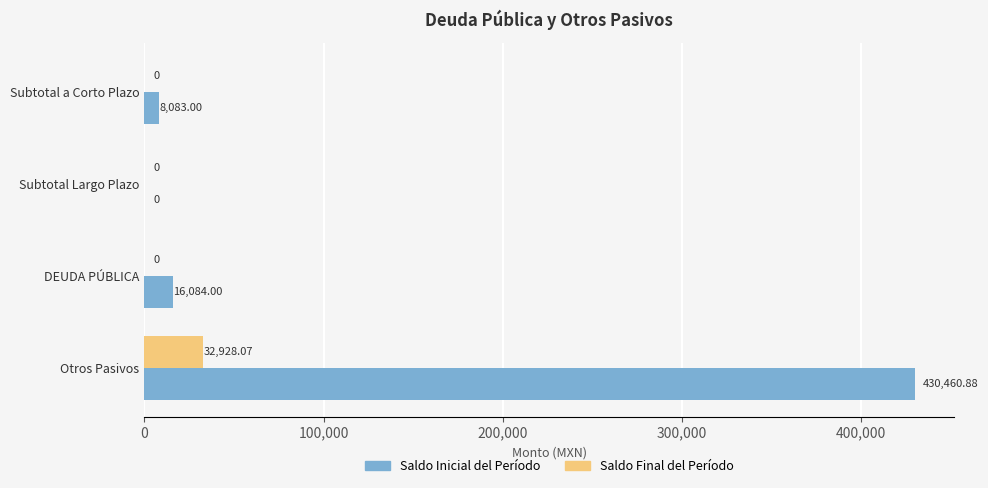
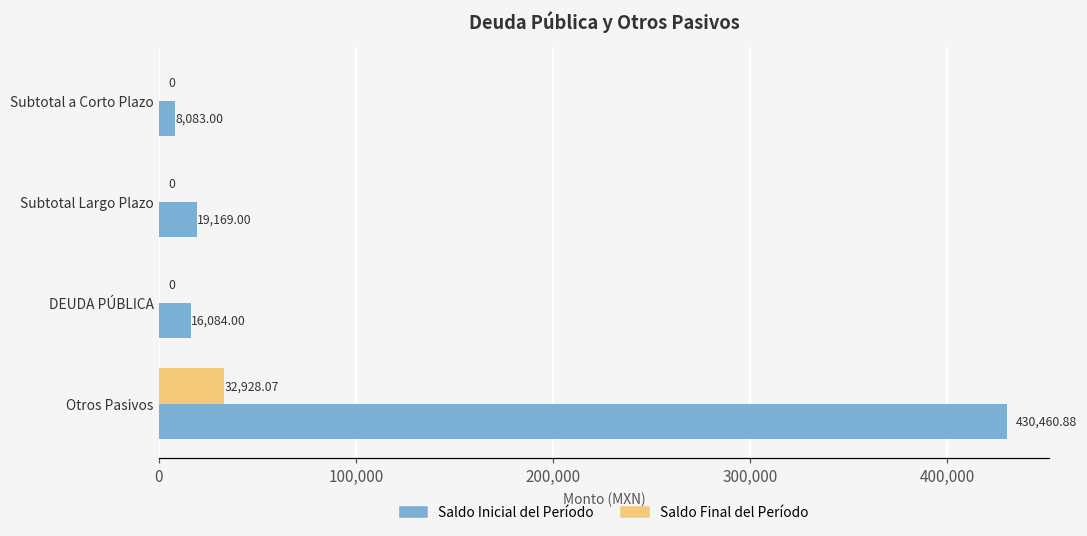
Saldo Inicial del Período, Subtotal Largo Plazo: 0 -> 19,169.00
